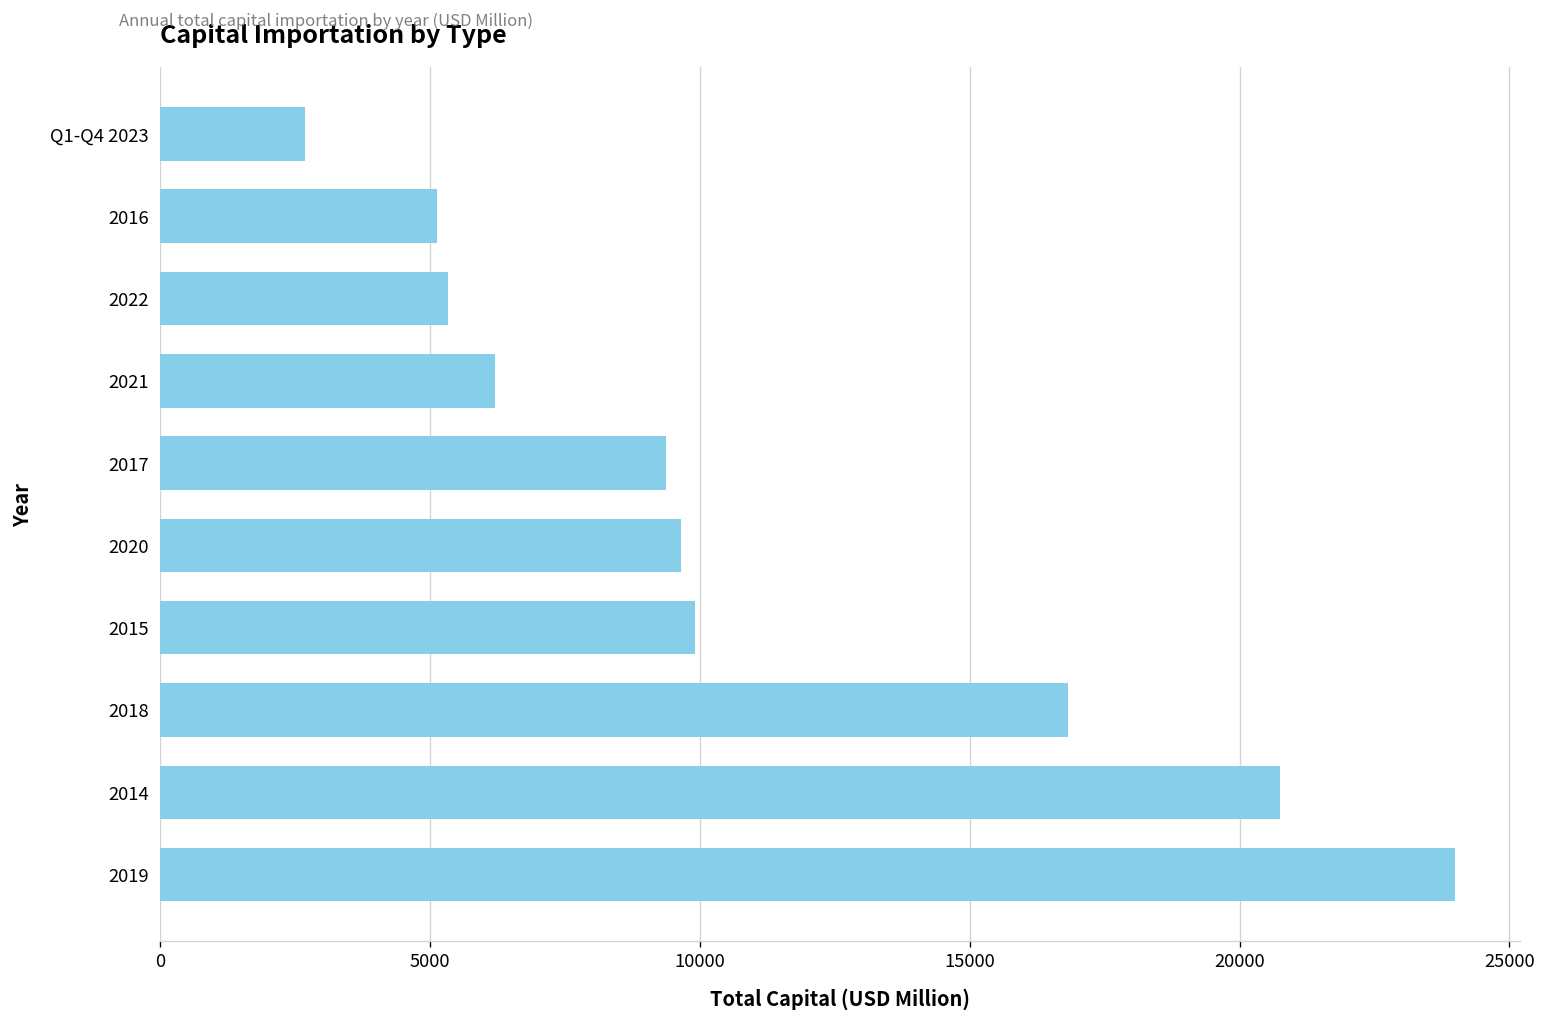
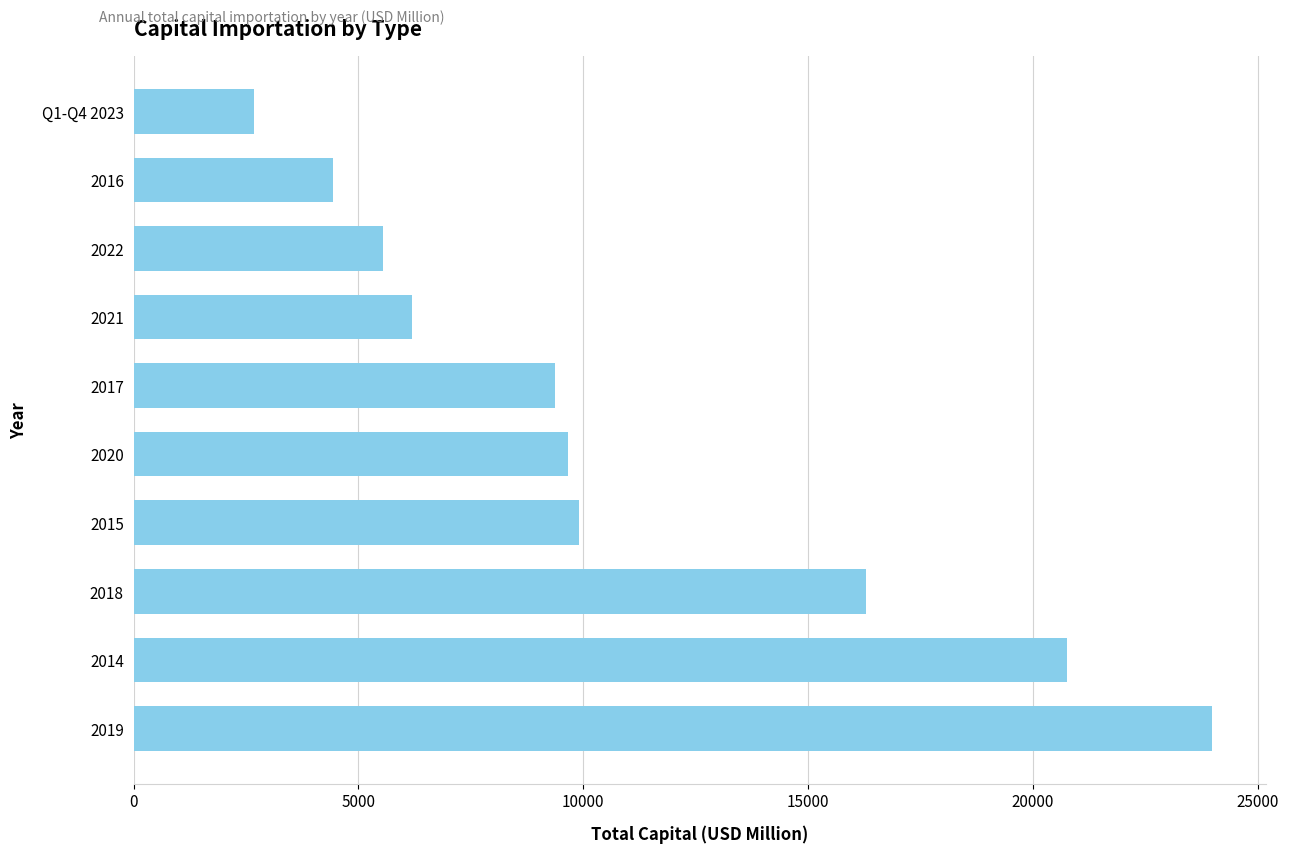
2016: 5100 -> 4400
2022: 5300 -> 5600
2018: 16800 -> 16300
